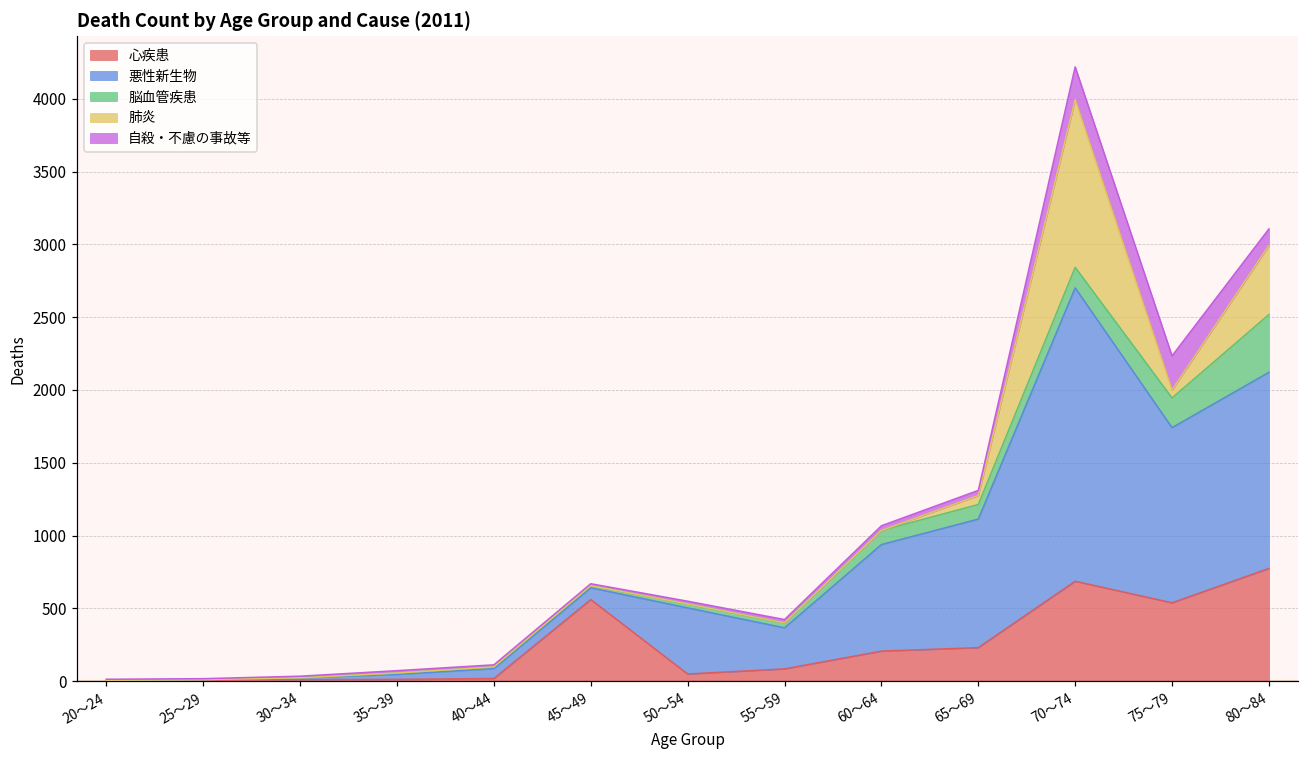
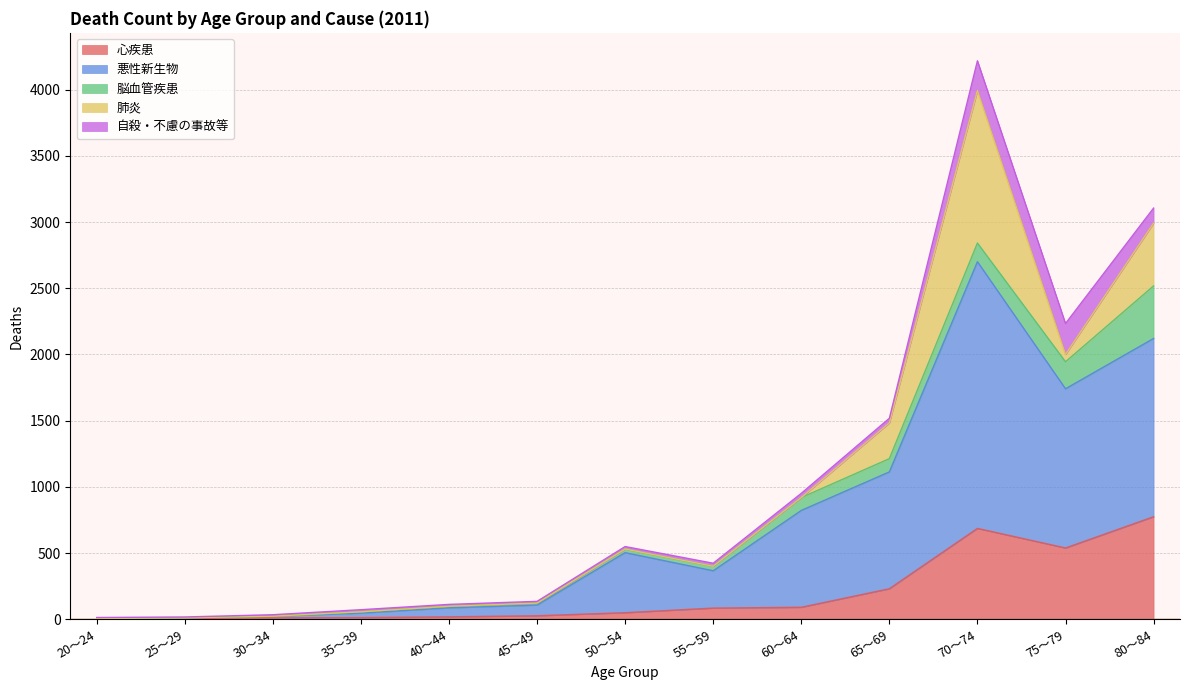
心疾患, 45～49: 560 -> 30
心疾患, 60～64: 210 -> 90
肺炎, 65～69: 60 -> 270
